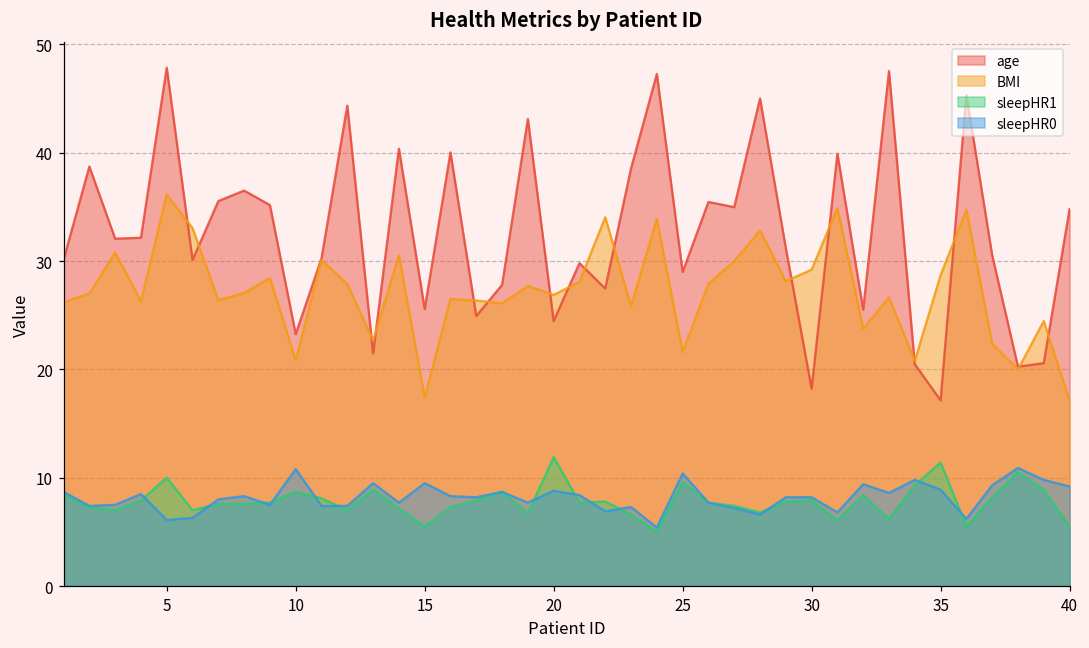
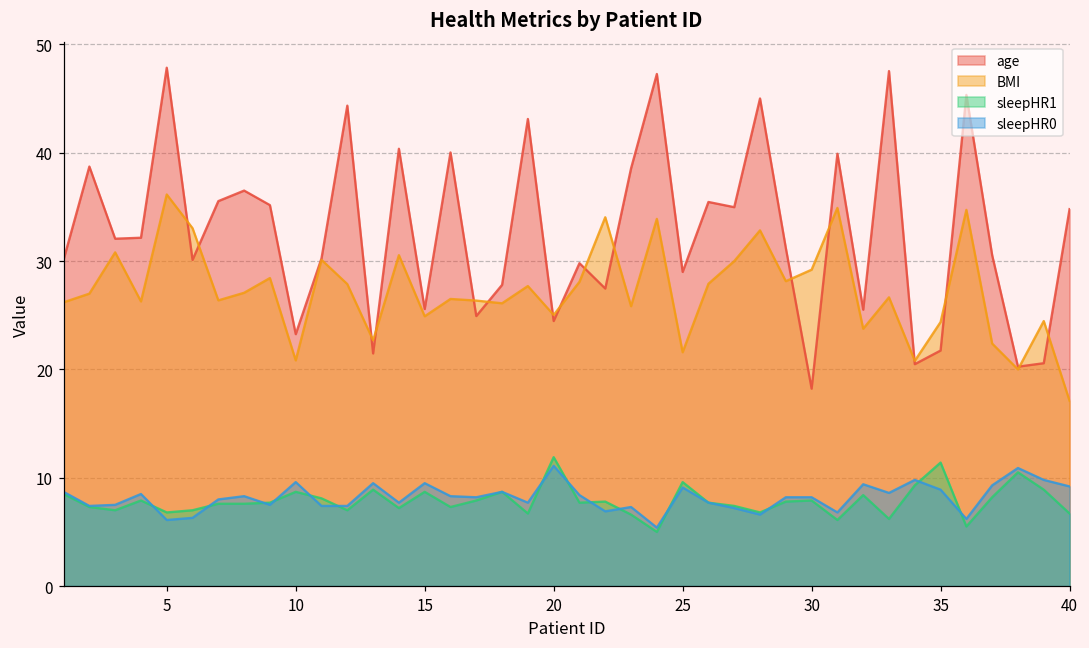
sleepHR1, 5: 10 -> 7
sleepHR0, 10: 11 -> 10
BMI, 15: 17 -> 25
sleepHR1, 15: 6 -> 9
BMI, 20: 27 -> 25
sleepHR0, 20: 9 -> 11
sleepHR0, 25: 10 -> 9
age, 35: 17 -> 22
BMI, 35: 29 -> 24
sleepHR1, 40: 6 -> 7
